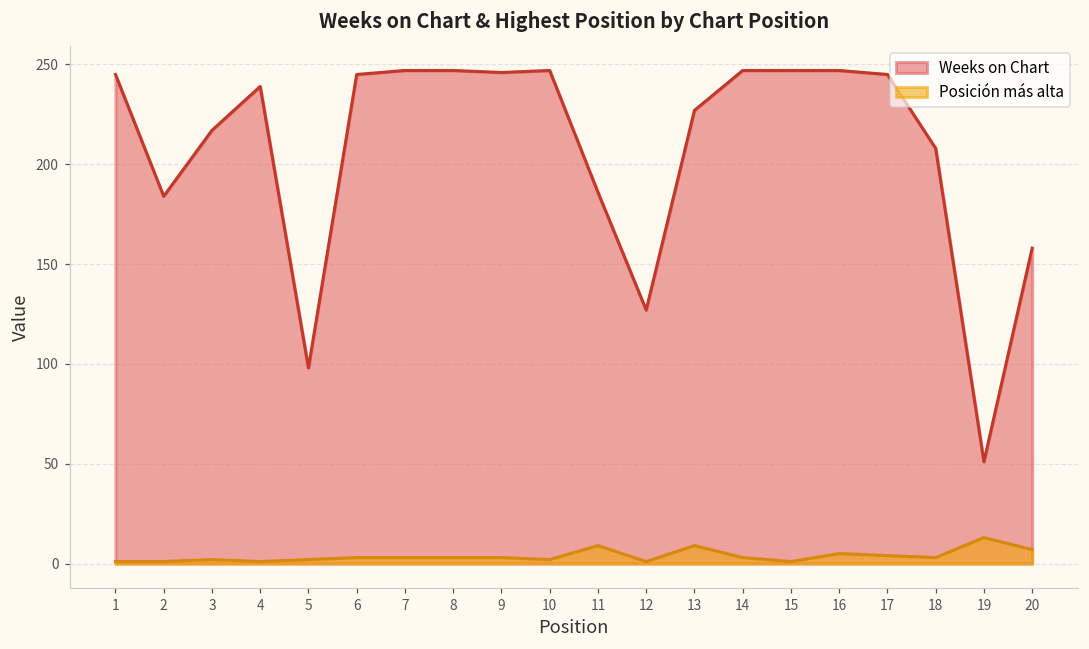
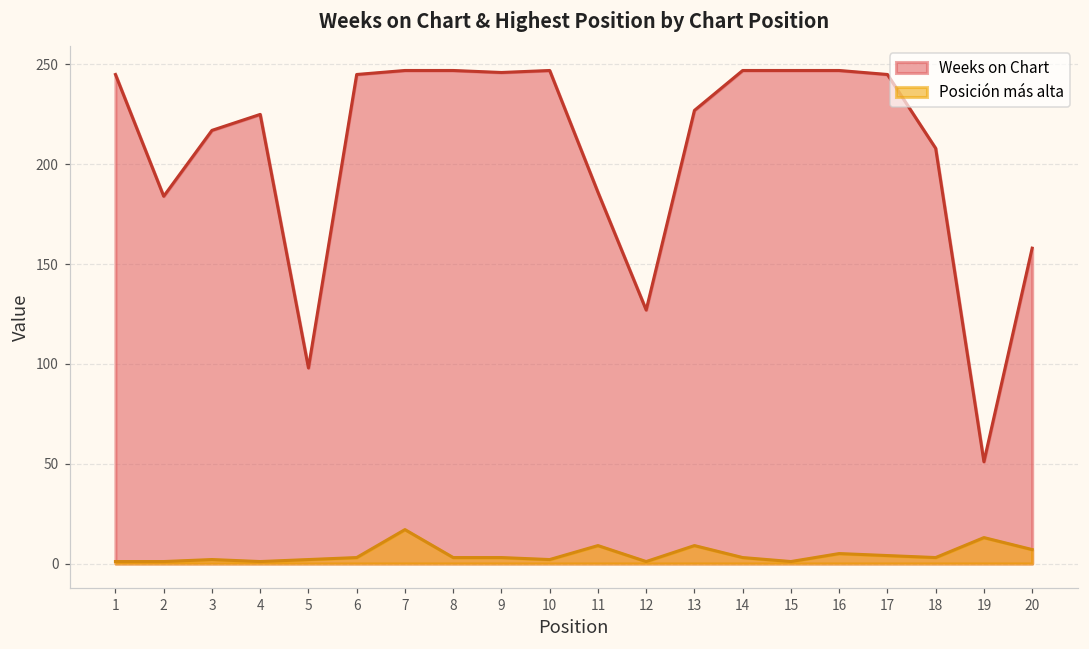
Weeks on Chart, 4: 239 -> 225
Posición más alta, 7: 3 -> 17
